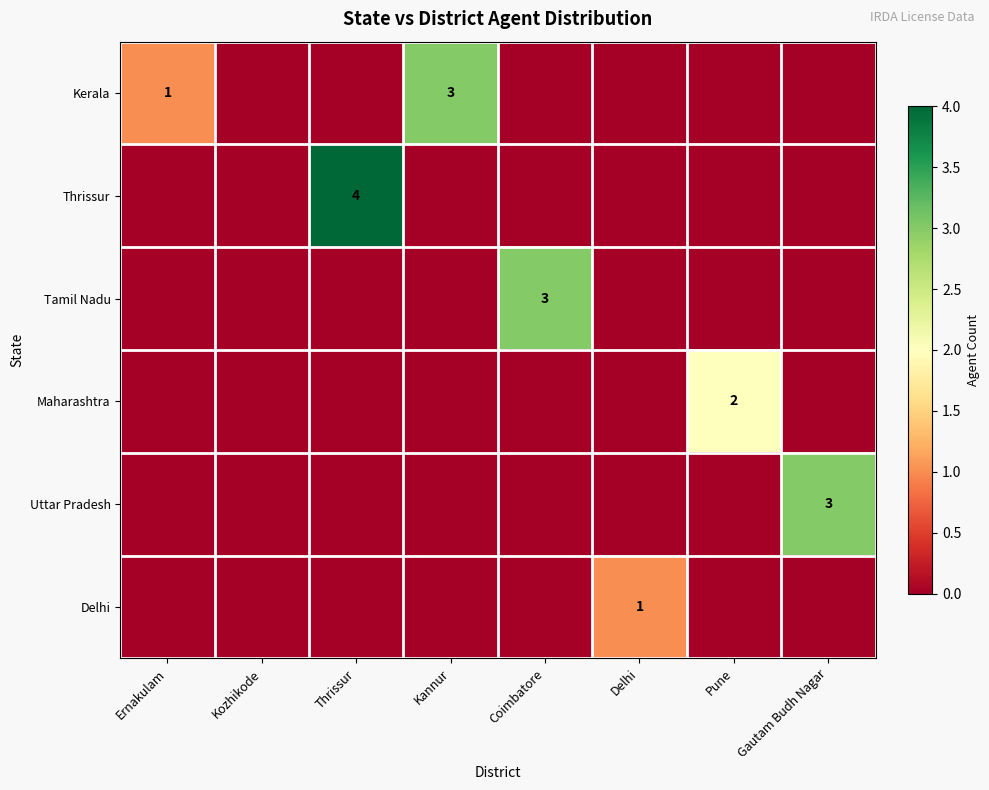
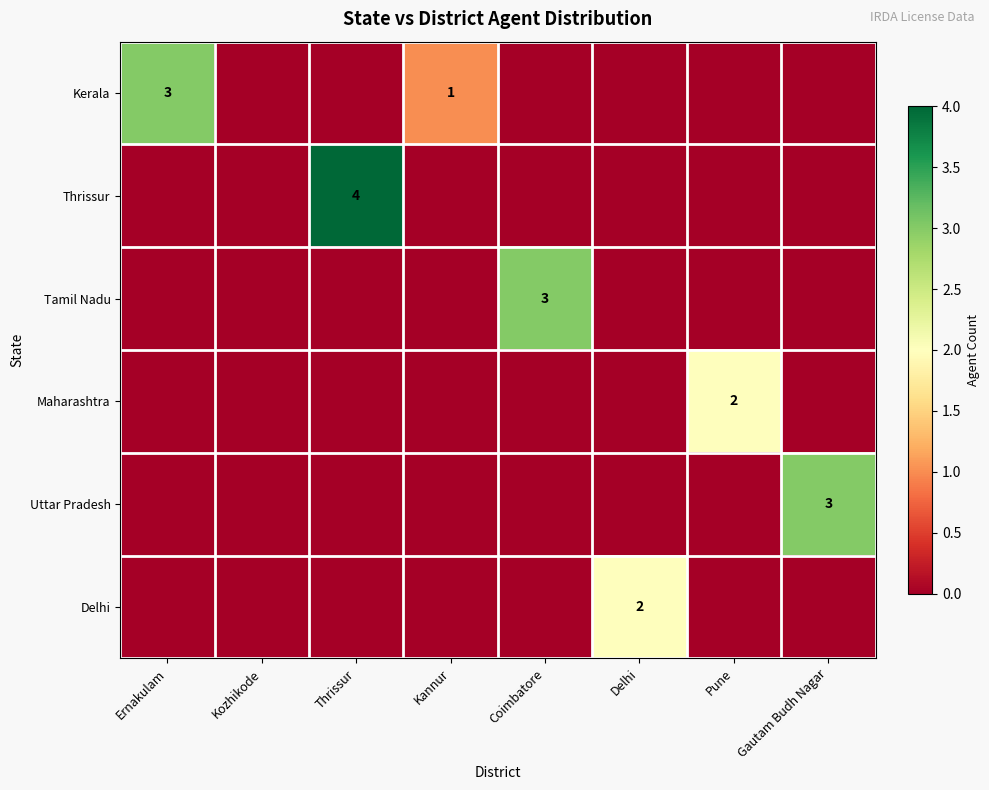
Kerala, Ernakulam: 1 -> 3
Kerala, Kannur: 3 -> 1
Delhi, Delhi: 1 -> 2
